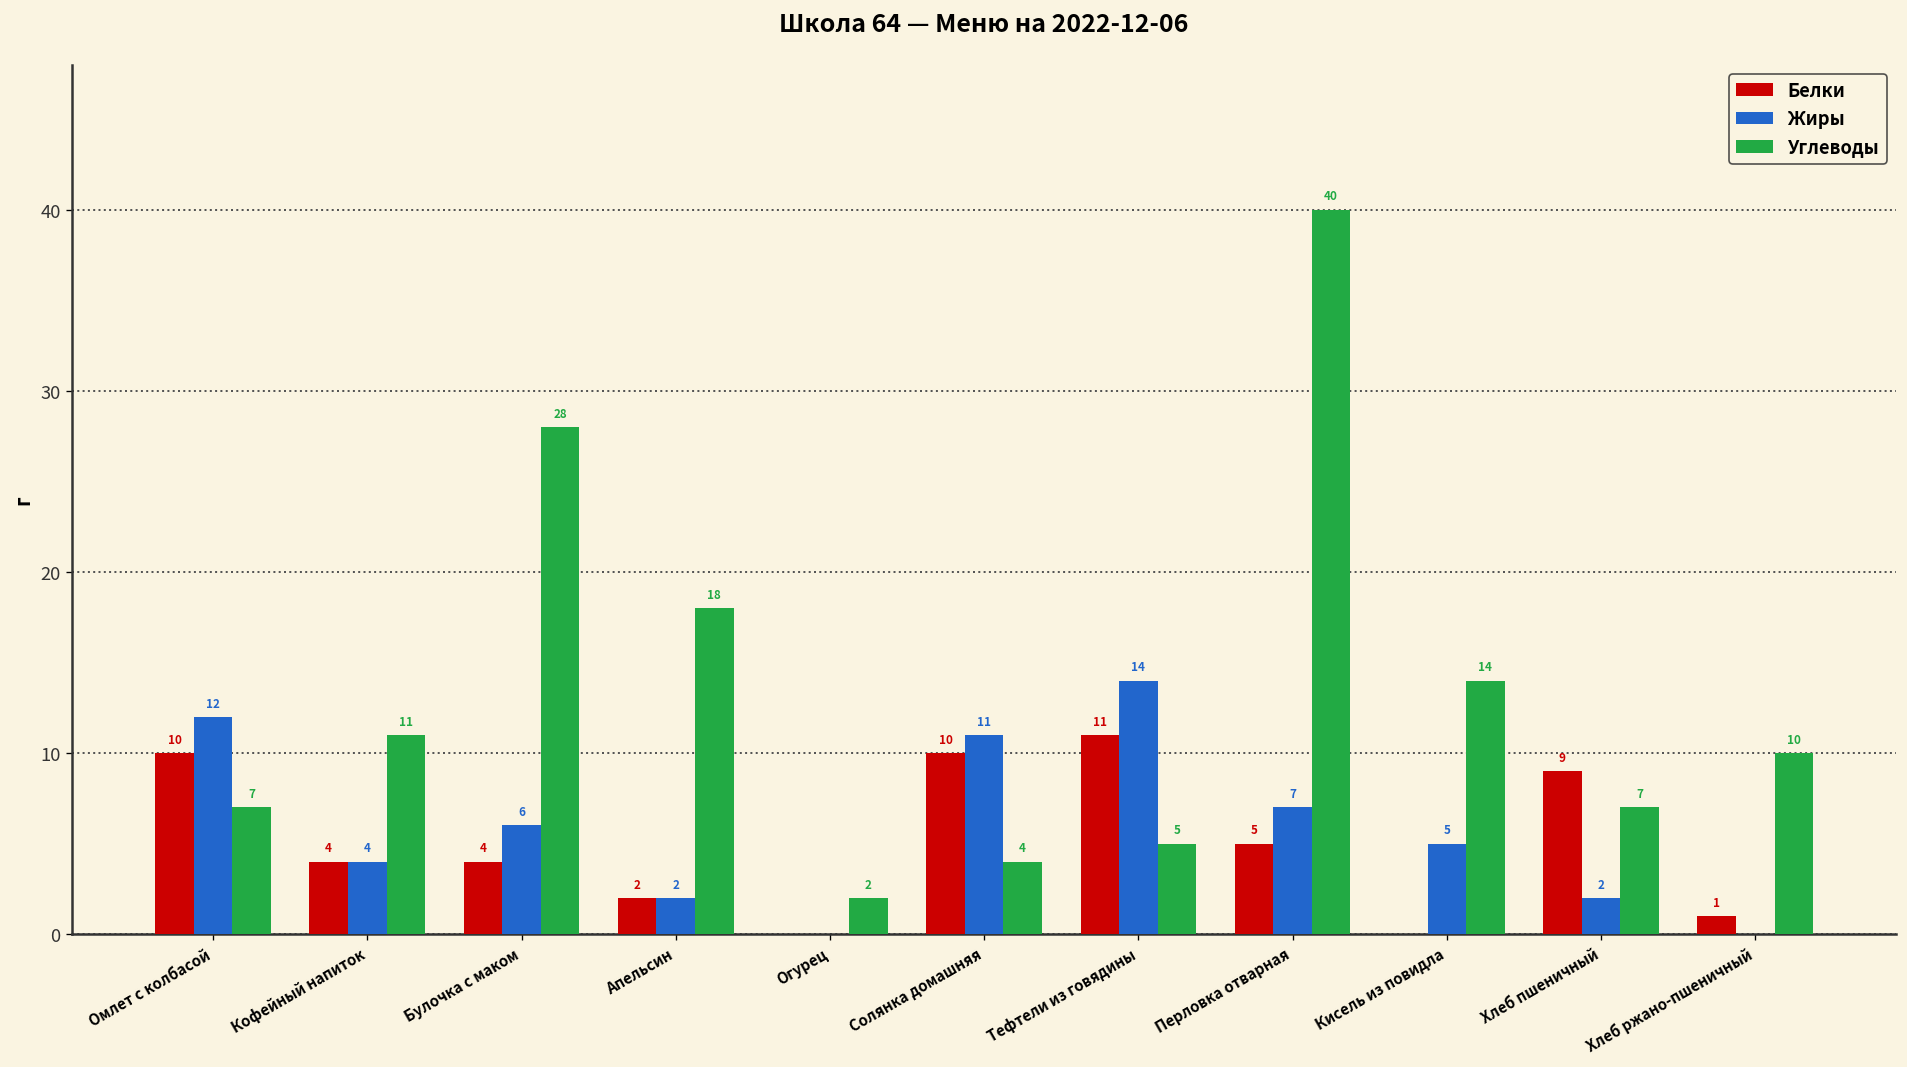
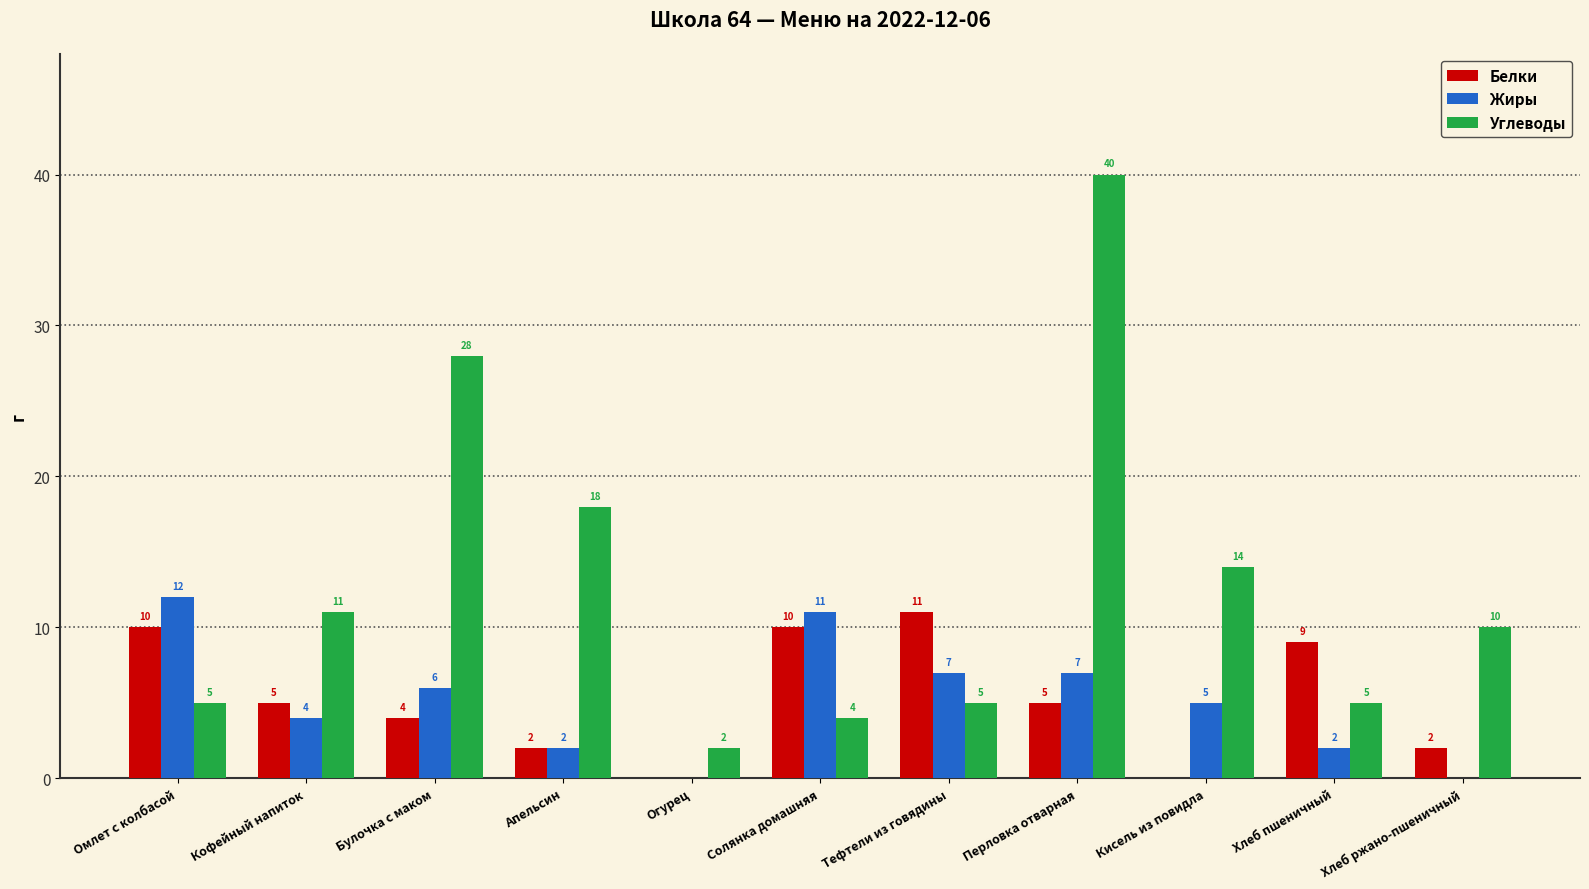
Углеводы, Омлет с колбасой: 7 -> 5
Белки, Кофейный напиток: 4 -> 5
Жиры, Тефтели из говядины: 14 -> 7
Углеводы, Хлеб пшеничный: 7 -> 5
Белки, Хлеб ржано-пшеничный: 1 -> 2
